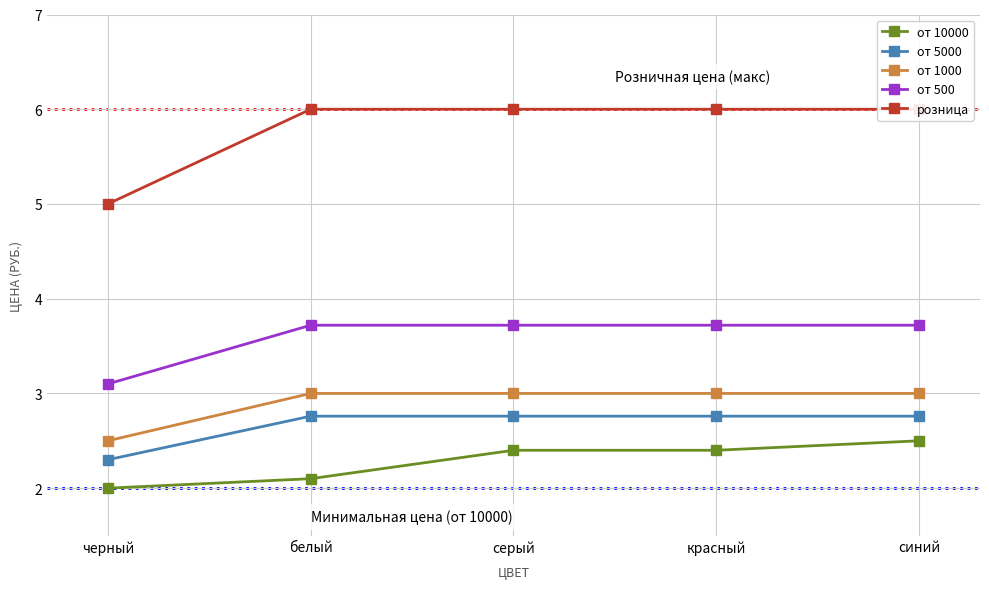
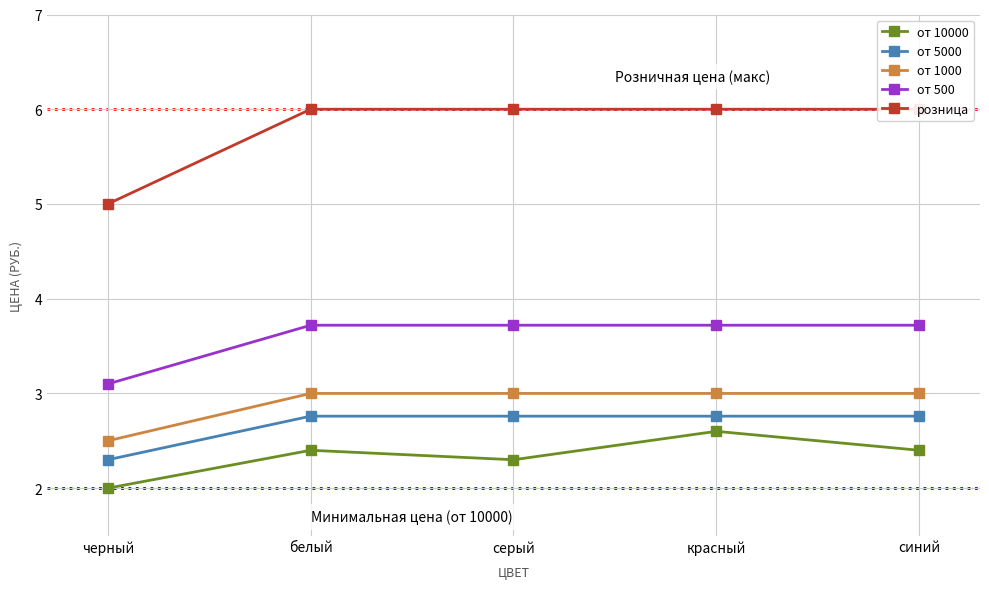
от 10000, белый: 2.1 -> 2.4
от 10000, серый: 2.4 -> 2.3
от 10000, красный: 2.4 -> 2.6
от 10000, синий: 2.5 -> 2.4
